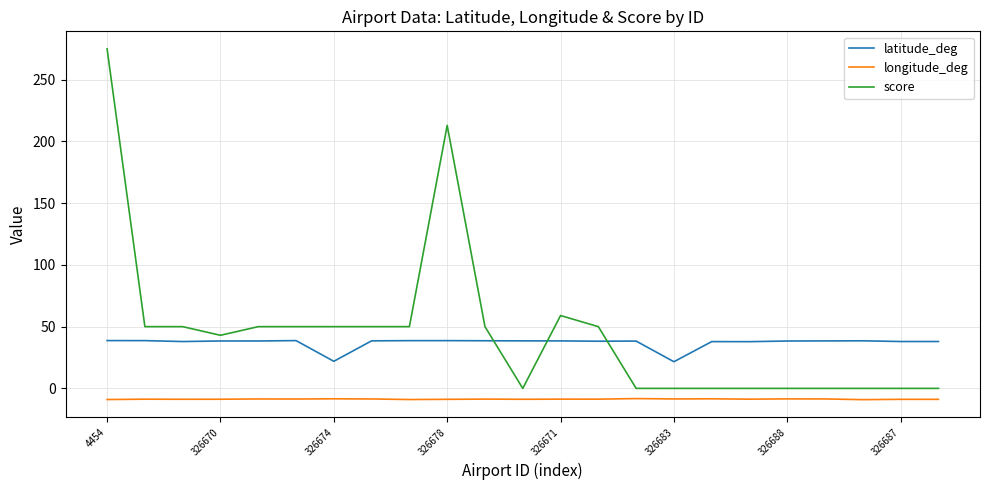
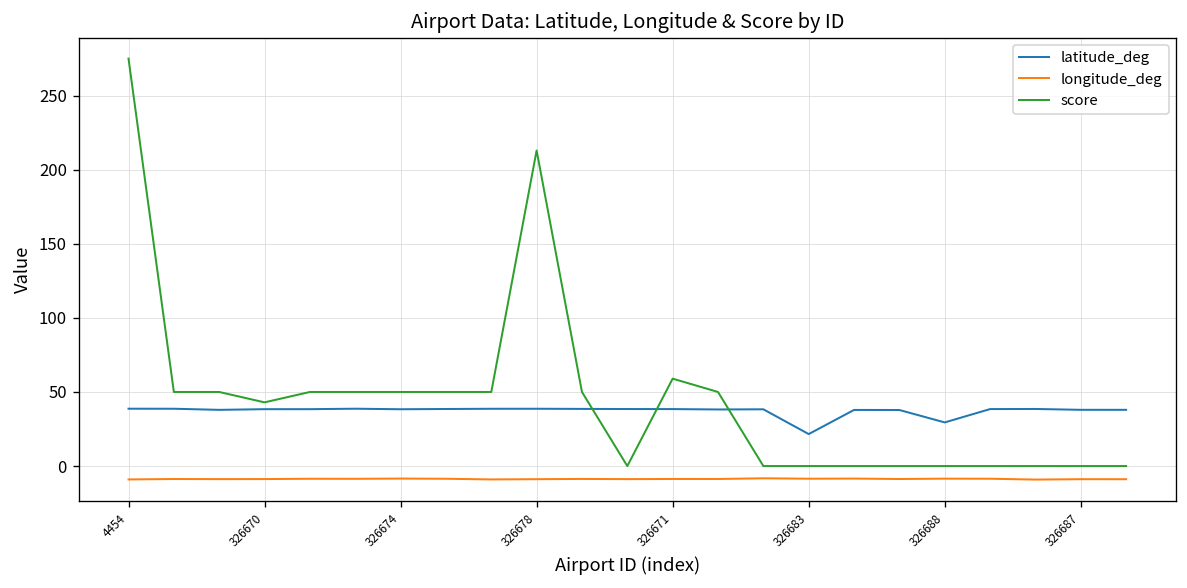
latitude_deg, 326674: 22 -> 38
latitude_deg, 326688: 38 -> 29
